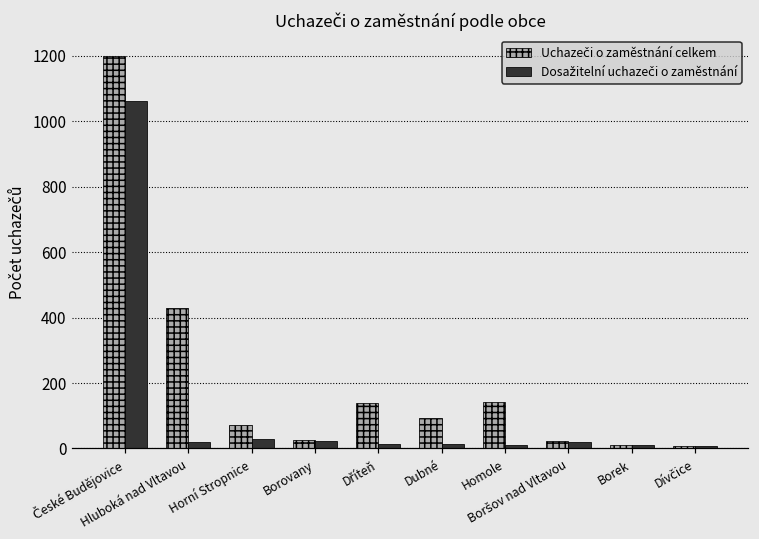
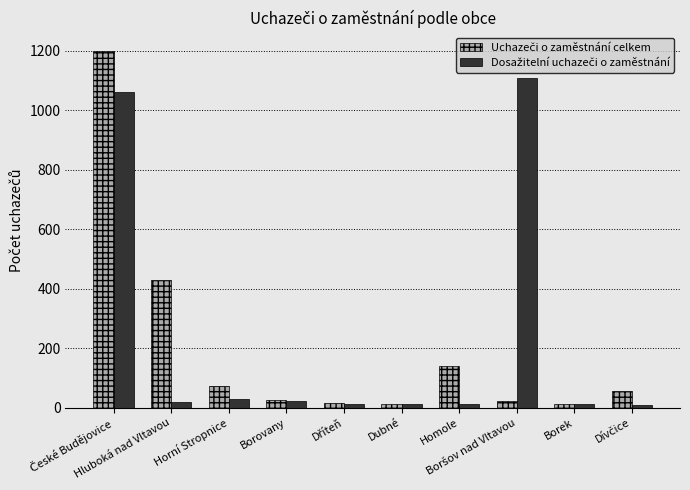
Uchazeči o zaměstnání celkem, Dříteň: 140 -> 20
Uchazeči o zaměstnání celkem, Dubné: 90 -> 10
Dosažitelní uchazeči o zaměstnání, Boršov nad Vltavou: 20 -> 1110
Uchazeči o zaměstnání celkem, Dívčice: 10 -> 60
